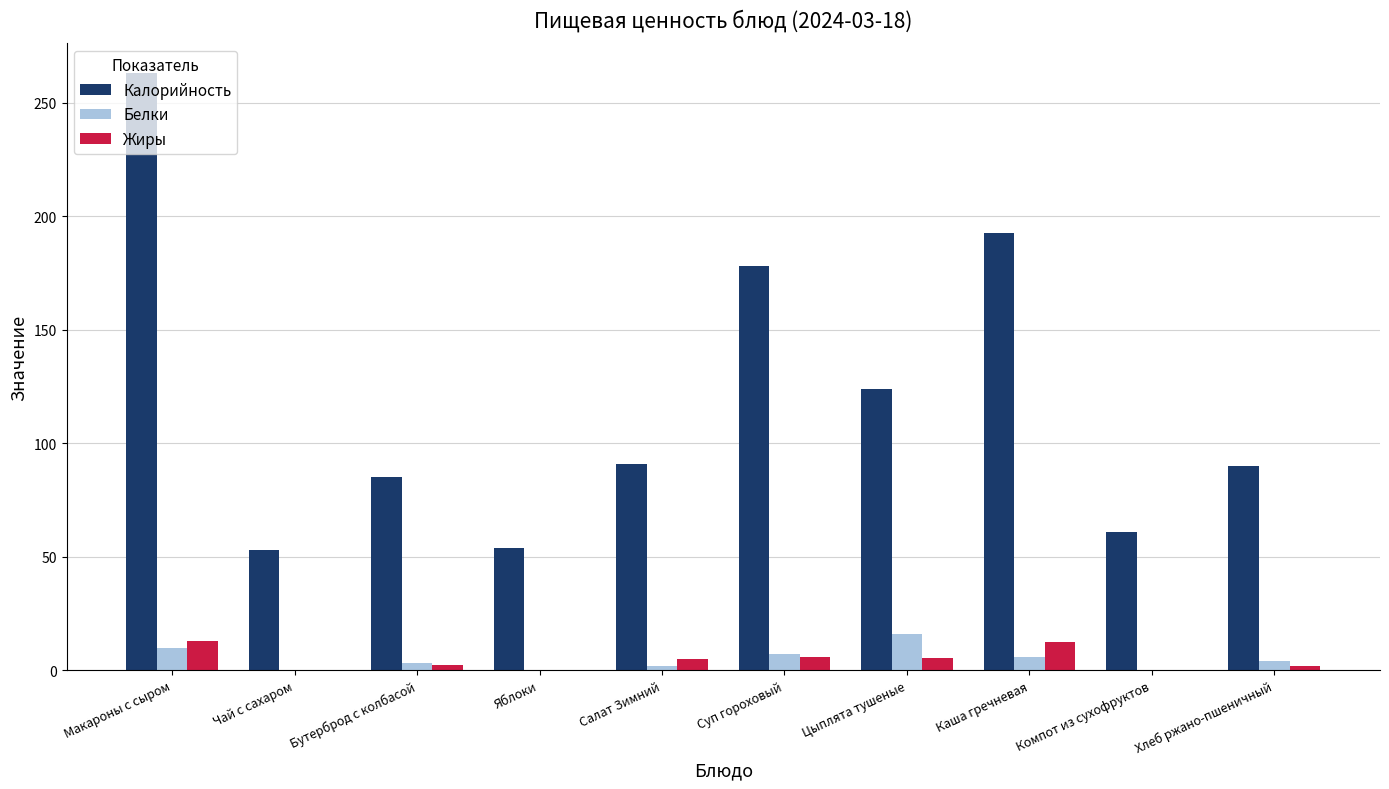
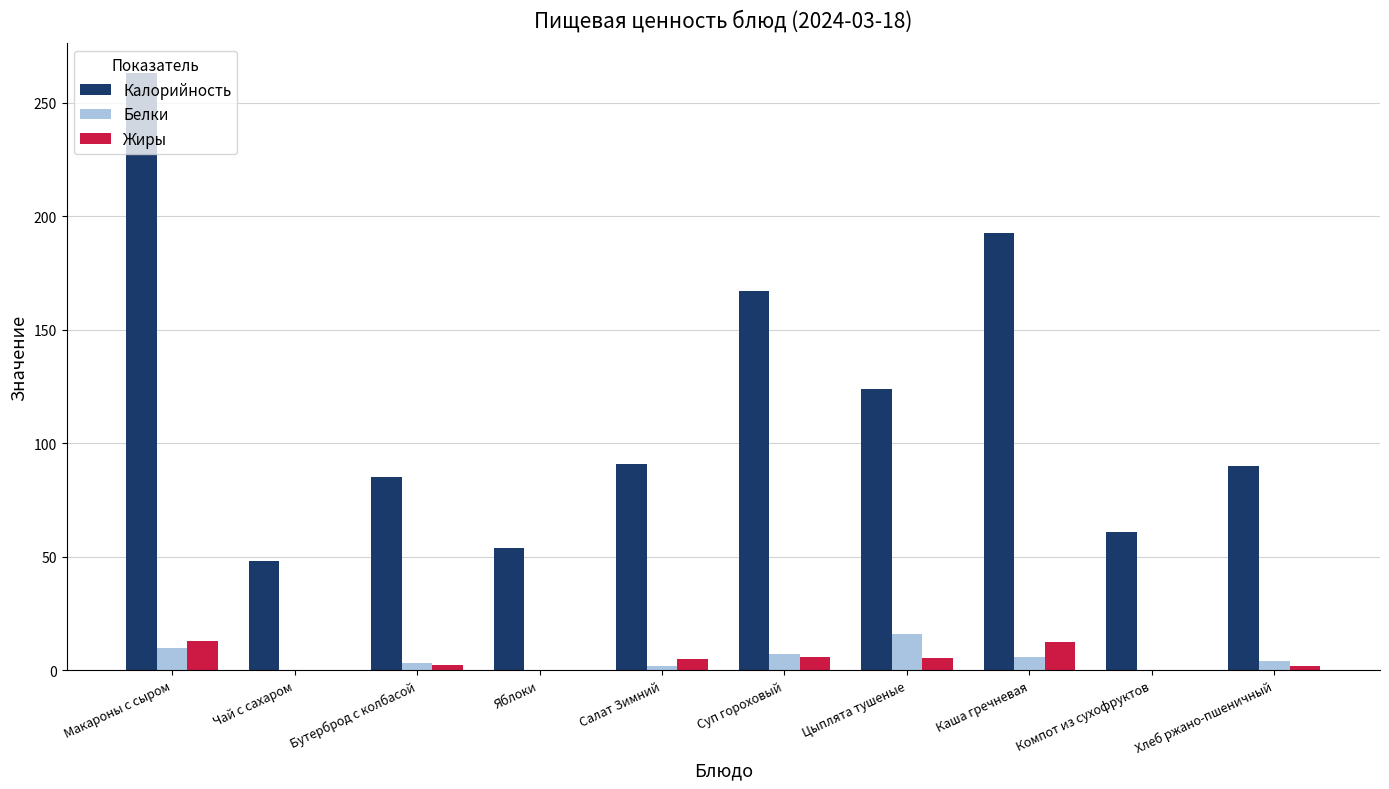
Калорийность, Чай с сахаром: 53 -> 48
Калорийность, Суп гороховый: 178 -> 167
